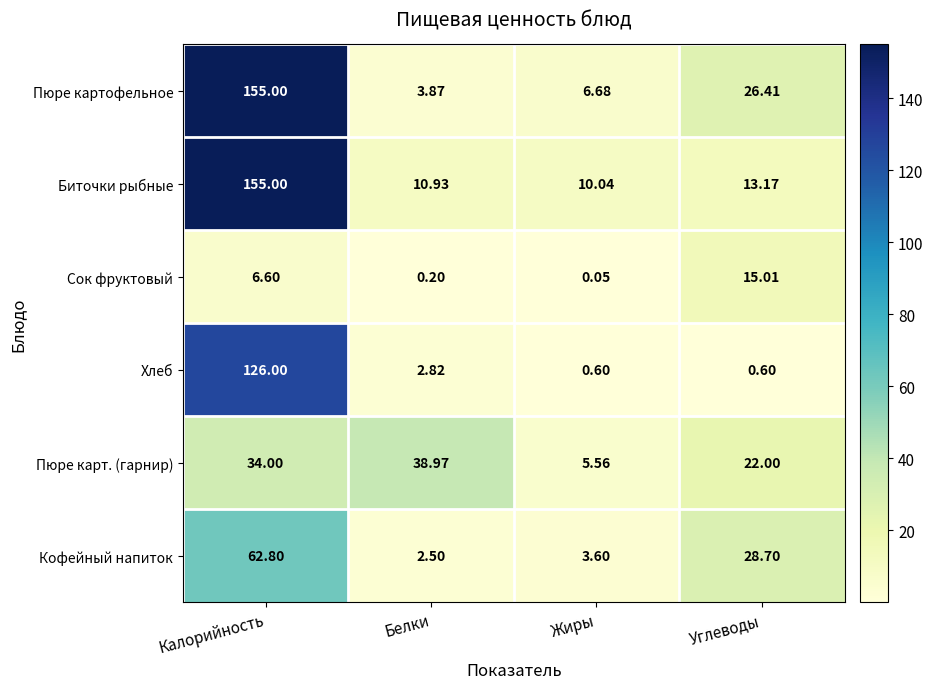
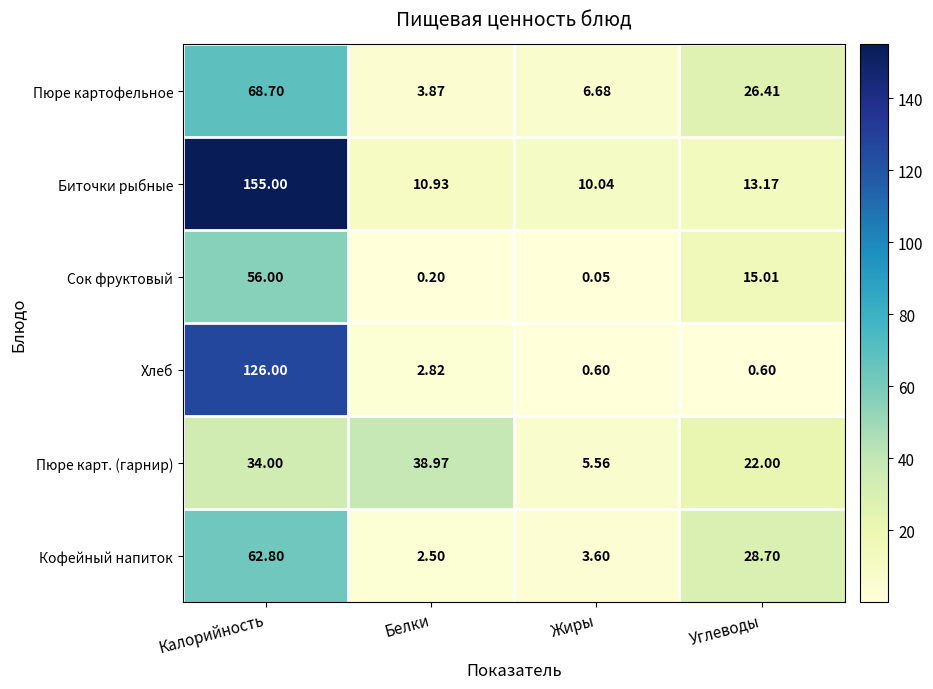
Пюре картофельное, Калорийность: 155.00 -> 68.70
Сок фруктовый, Калорийность: 6.60 -> 56.00
